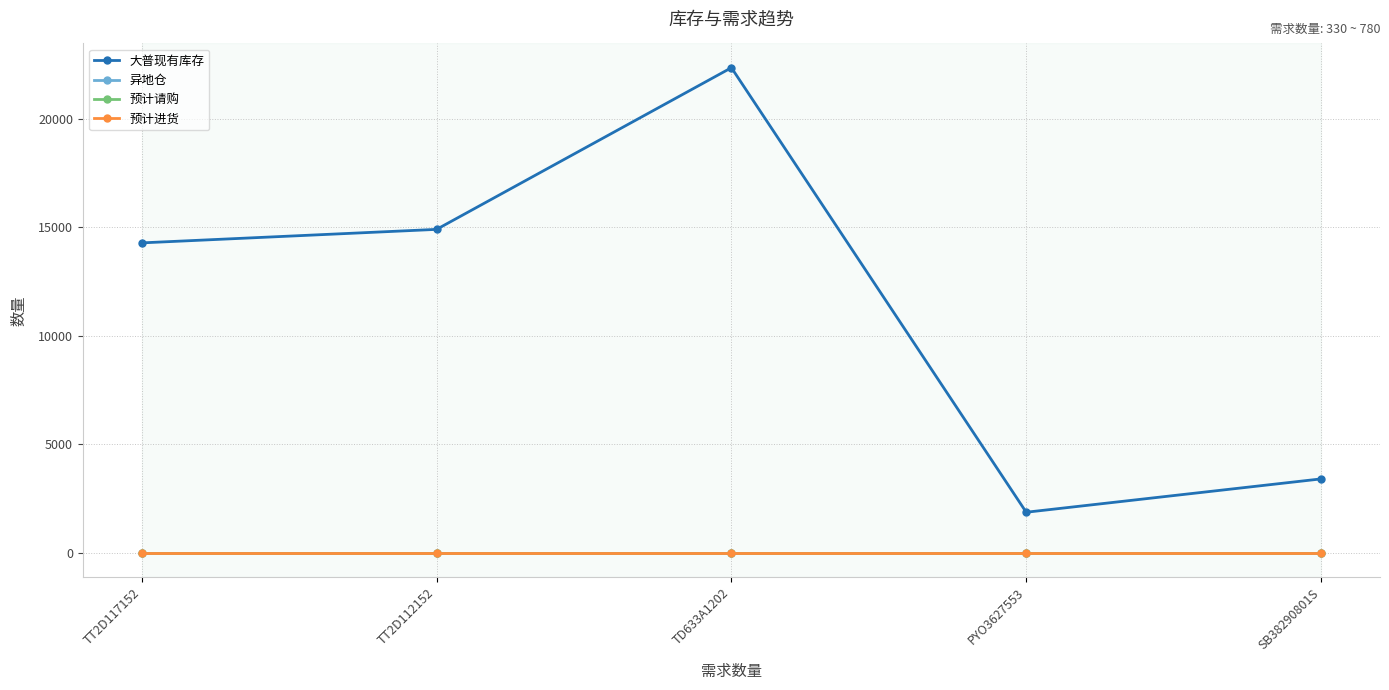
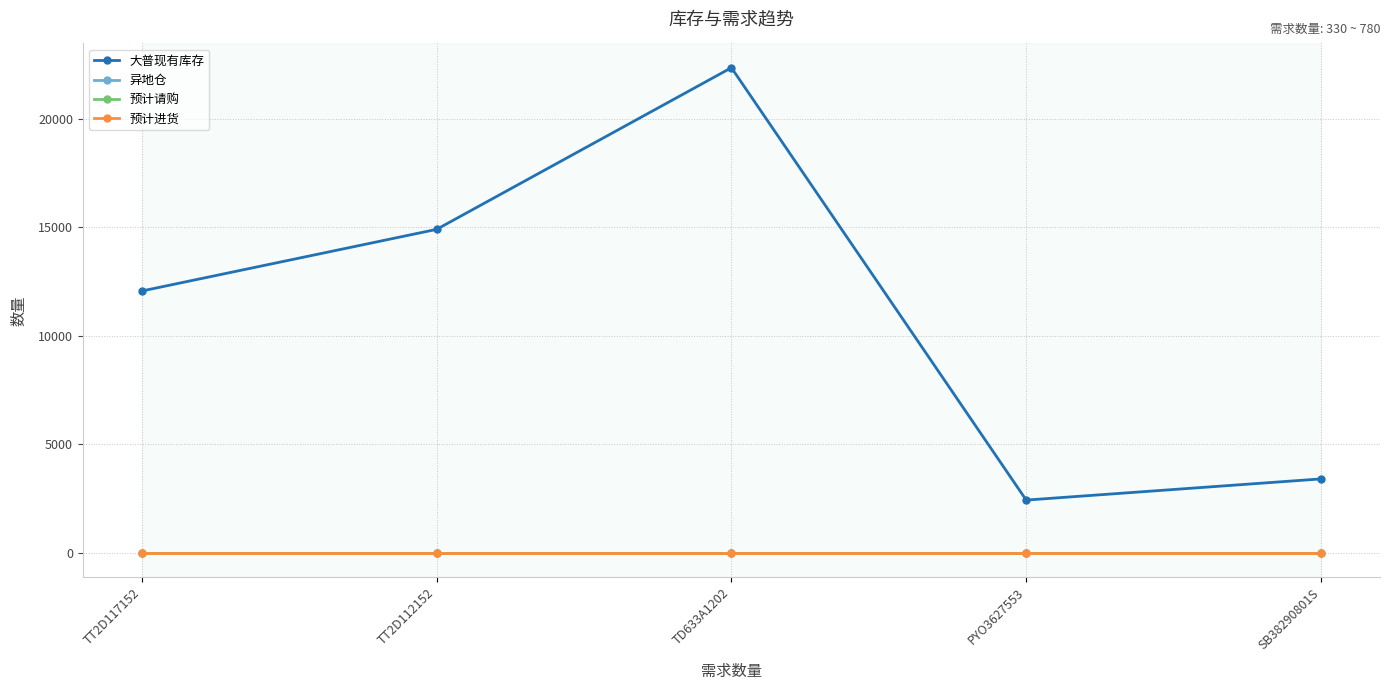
大普现有库存, TT2D117152: 14300 -> 12100
大普现有库存, PYO3627553: 1900 -> 2400
